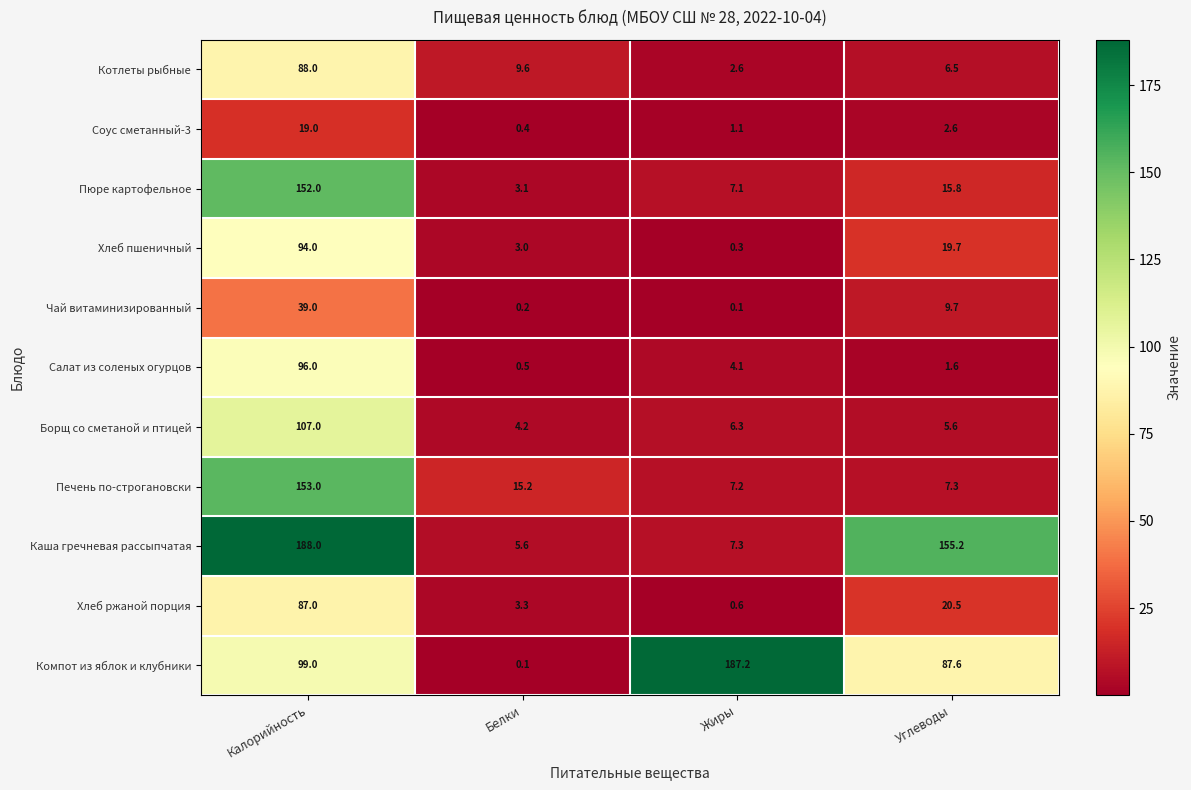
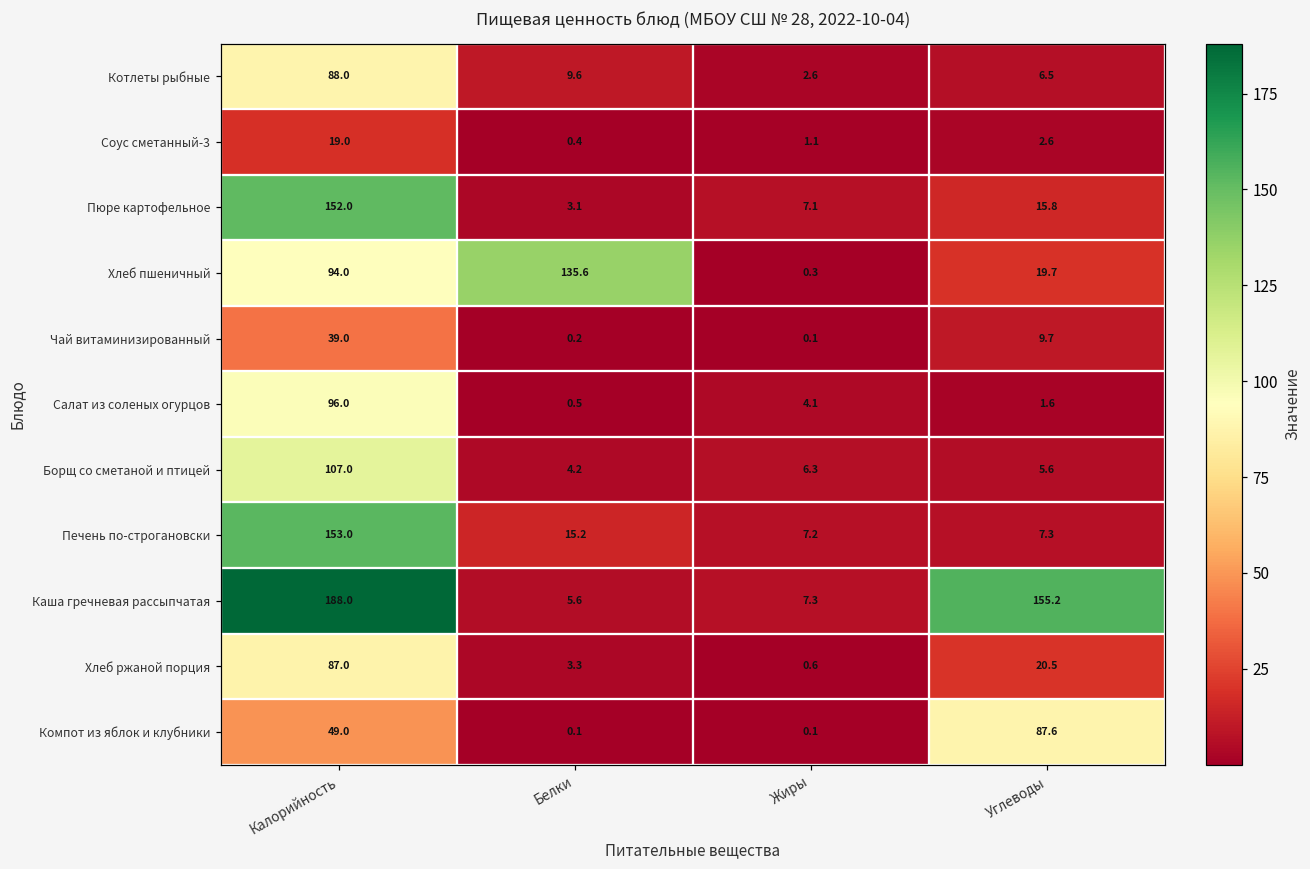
Хлеб пшеничный, Белки: 3.0 -> 135.6
Компот из яблок и клубники, Калорийность: 99.0 -> 49.0
Компот из яблок и клубники, Жиры: 187.2 -> 0.1
